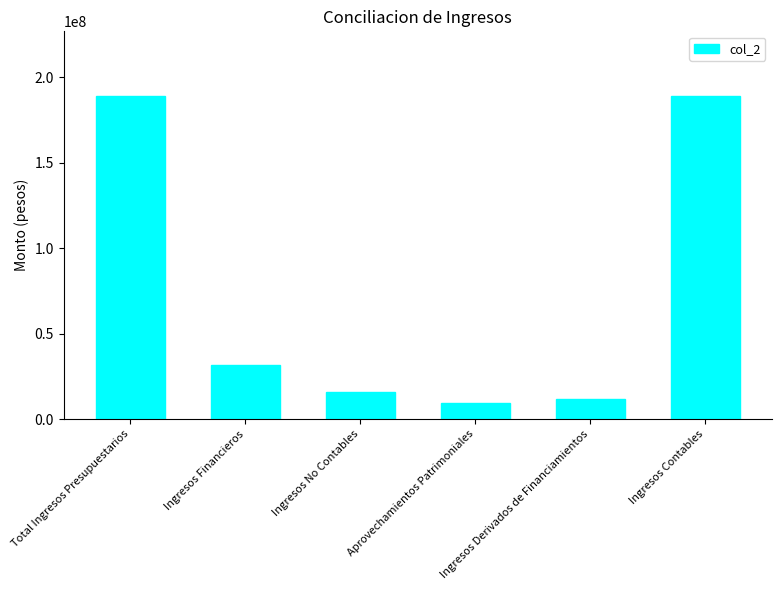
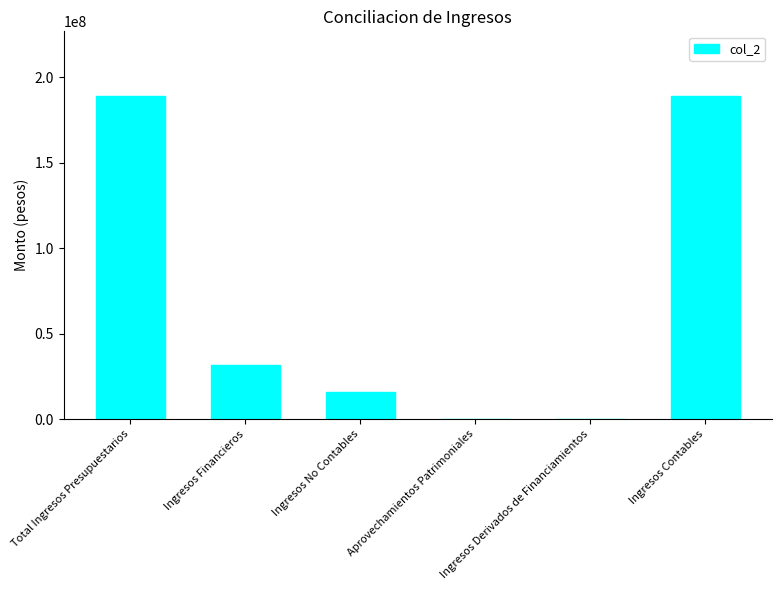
Aprovechamientos Patrimoniales: 10000000 -> 0
Ingresos Derivados de Financiamientos: 12000000 -> 0
